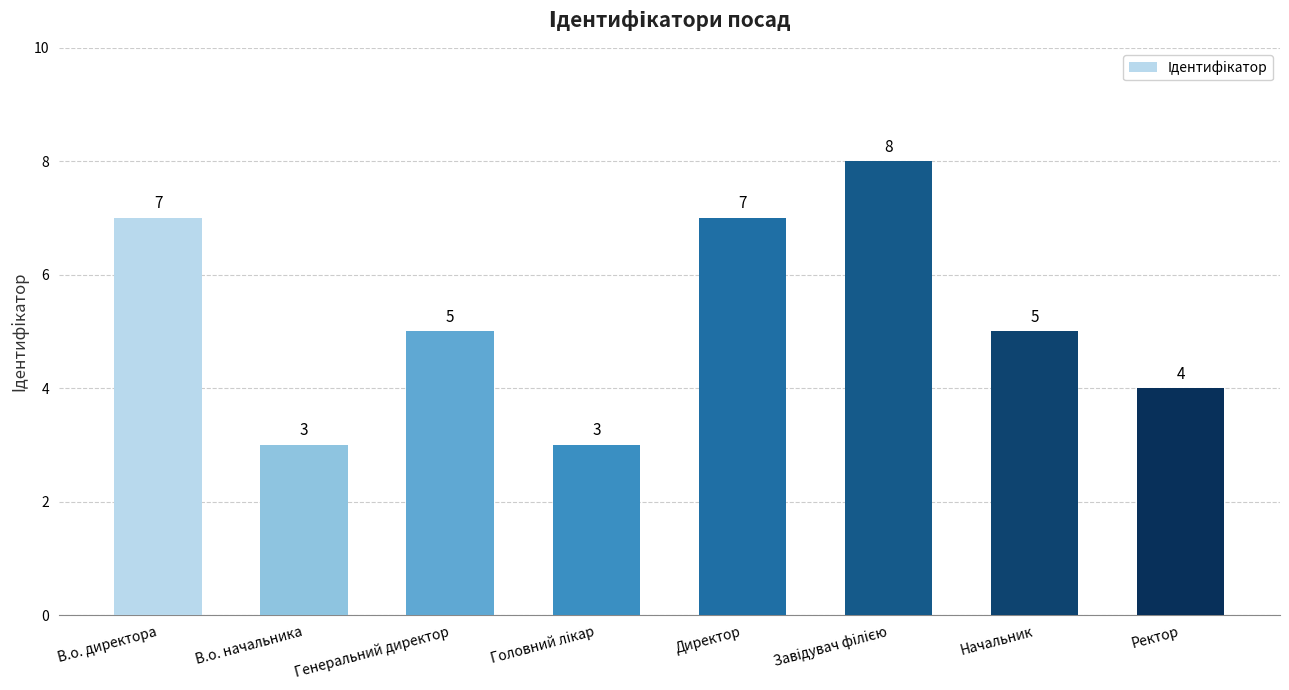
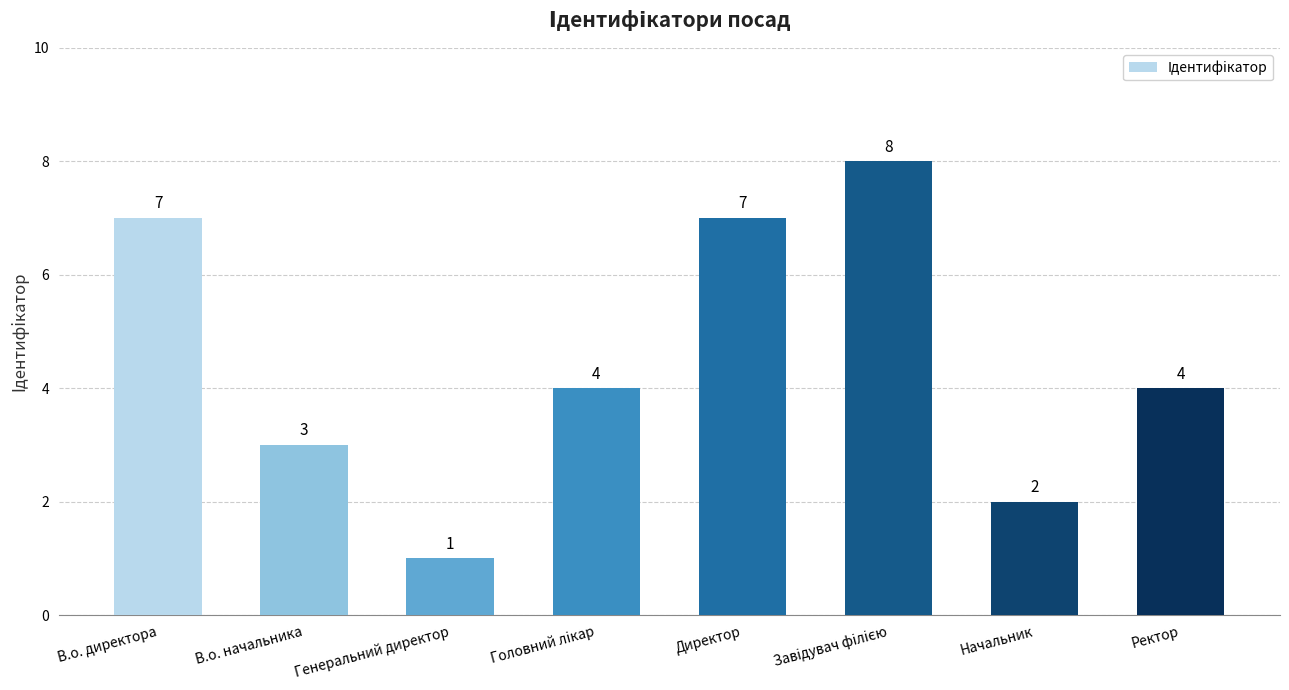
Генеральний директор: 5 -> 1
Головний лікар: 3 -> 4
Начальник: 5 -> 2
